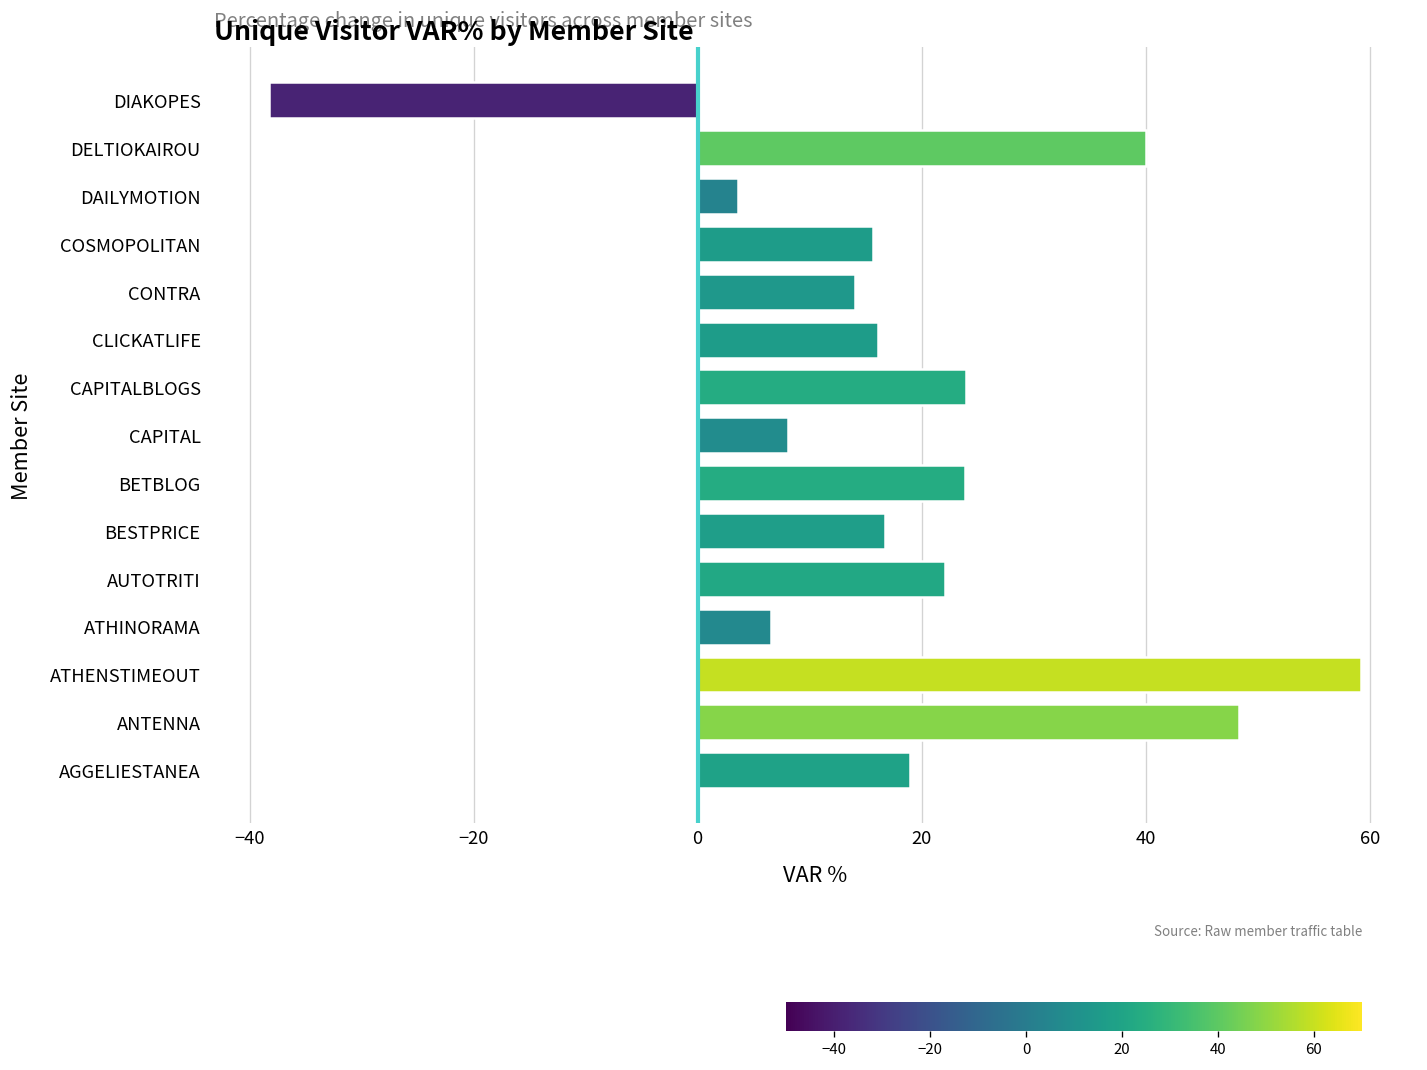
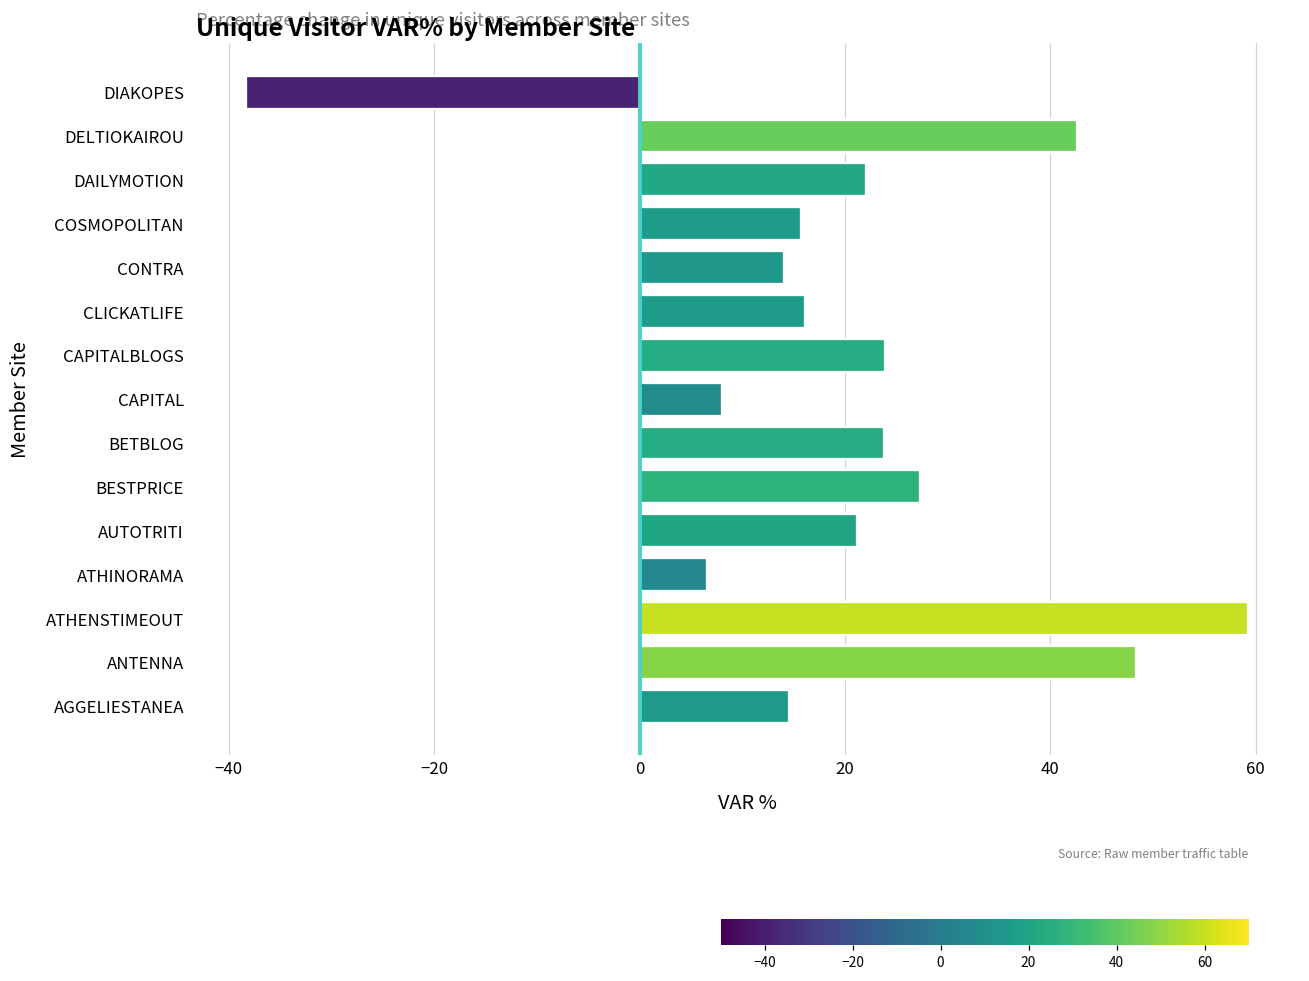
DELTIOKAIROU: 40 -> 43
DAILYMOTION: 4 -> 22
BESTPRICE: 17 -> 27
AUTOTRITI: 22 -> 21
AGGELIESTANEA: 19 -> 15
